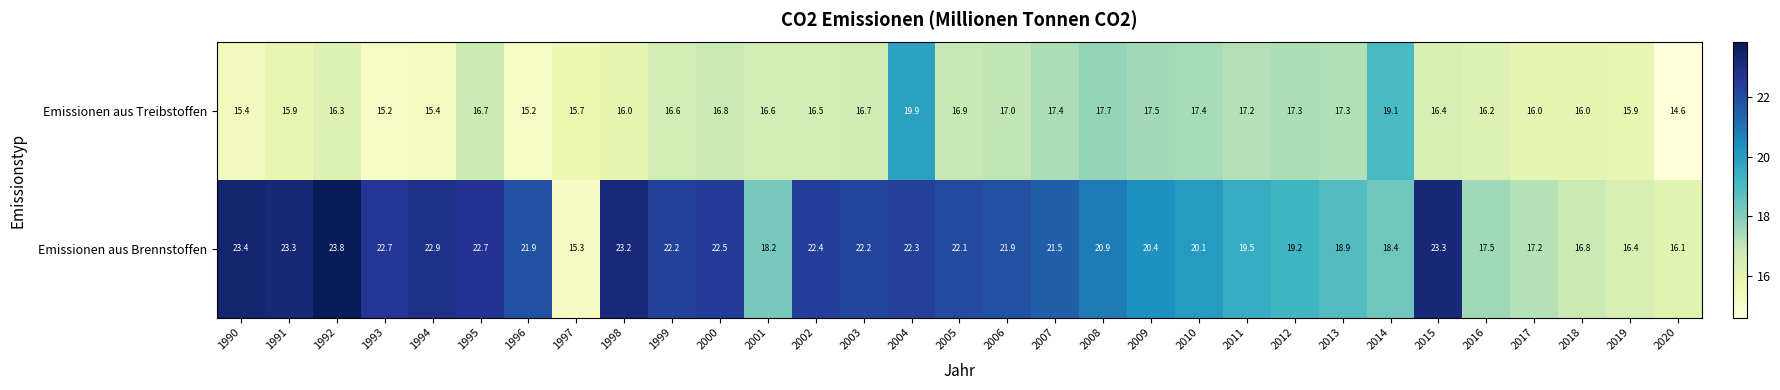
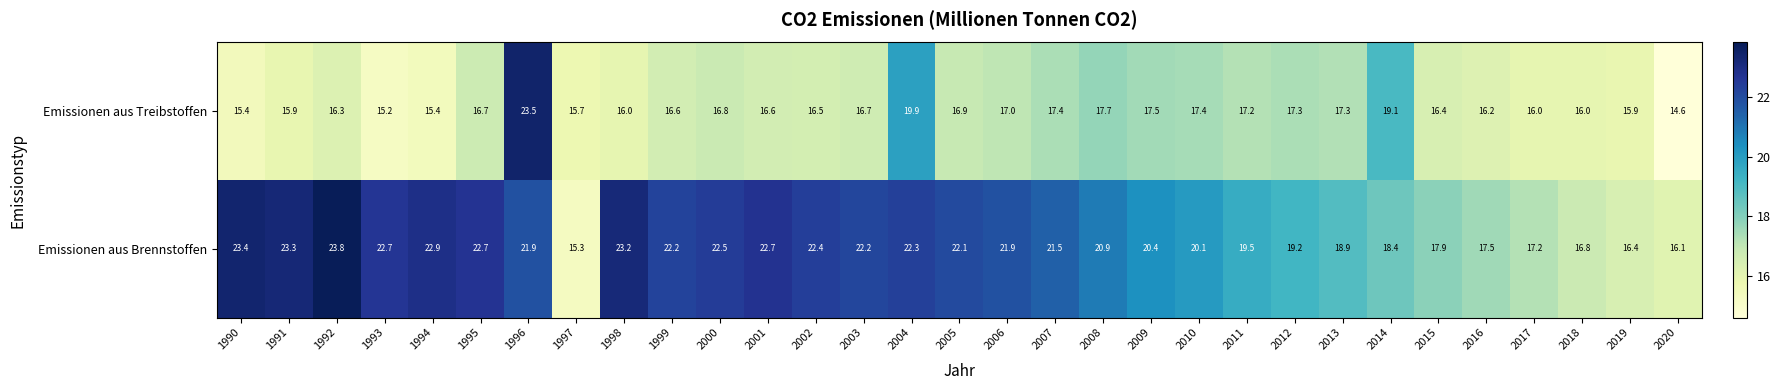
Emissionen aus Treibstoffen, 1996: 15.2 -> 23.5
Emissionen aus Brennstoffen, 2001: 18.2 -> 22.7
Emissionen aus Brennstoffen, 2015: 23.3 -> 17.9
